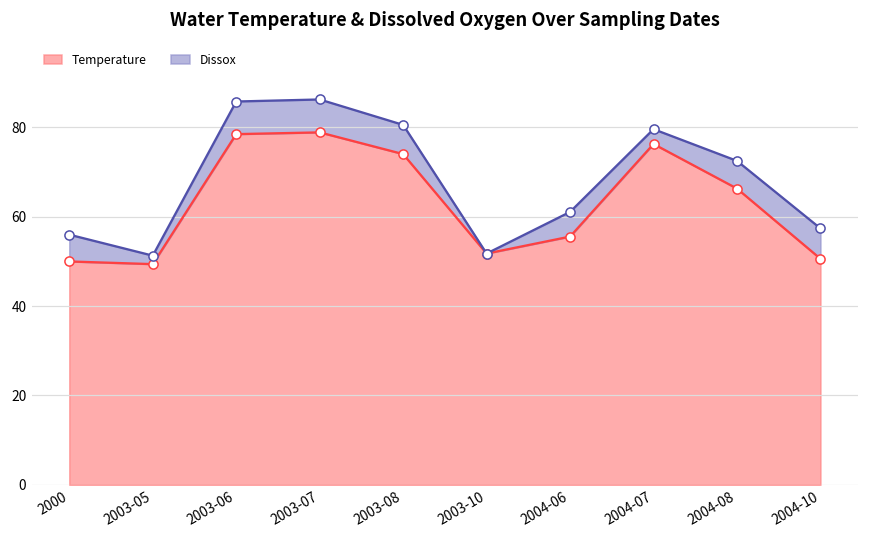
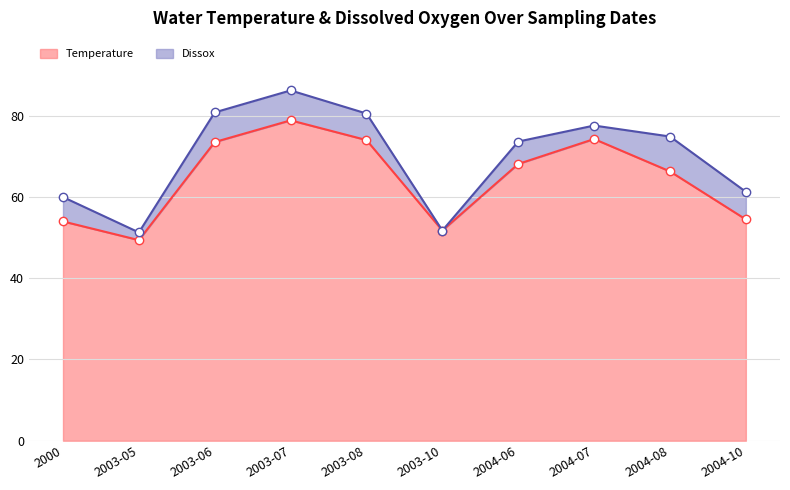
Temperature, 2000: 50 -> 54
Temperature, 2003-06: 79 -> 74
Temperature, 2004-06: 56 -> 68
Temperature, 2004-07: 76 -> 74
Dissox, 2004-08: 6 -> 9
Temperature, 2004-10: 51 -> 55
